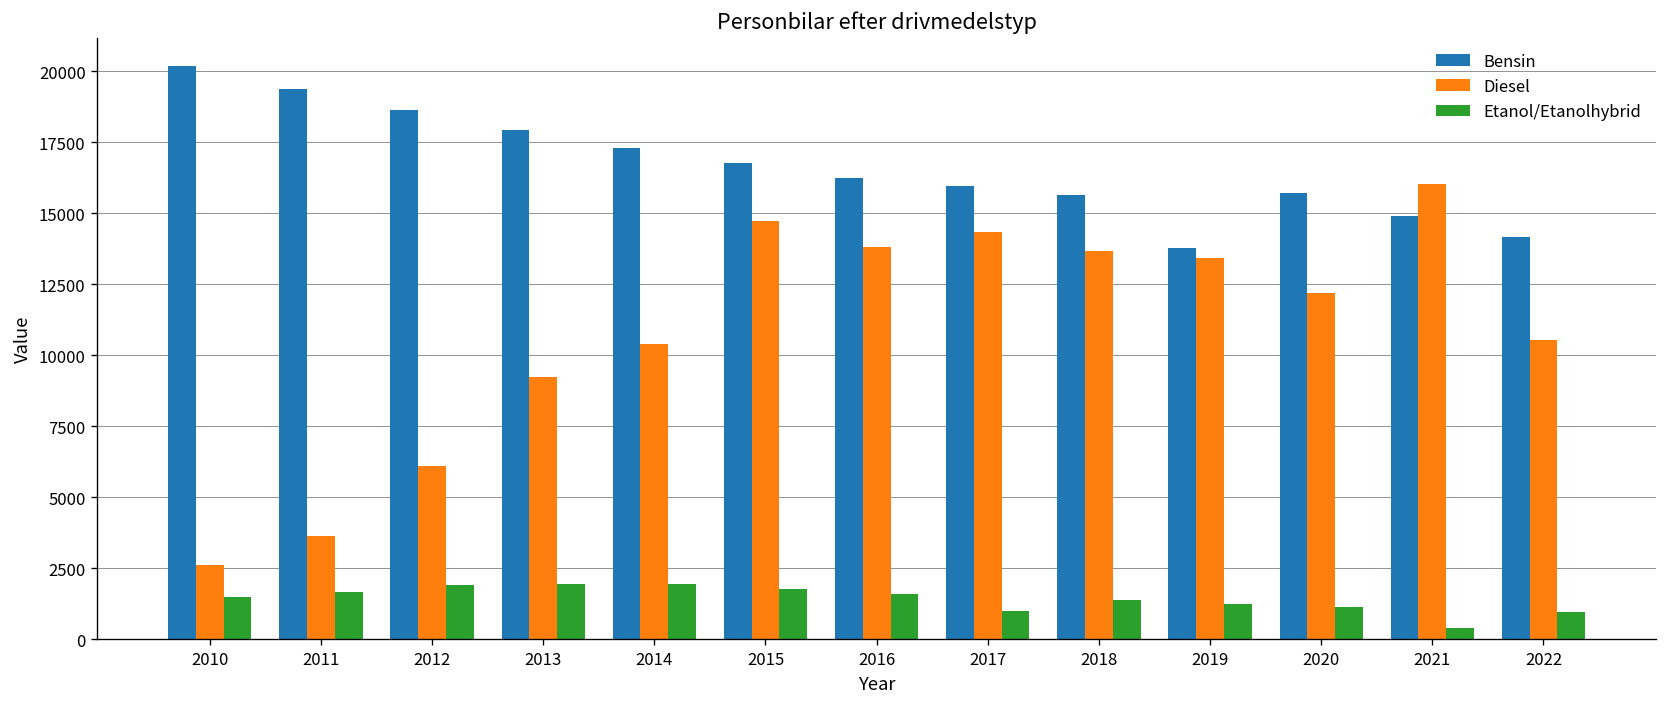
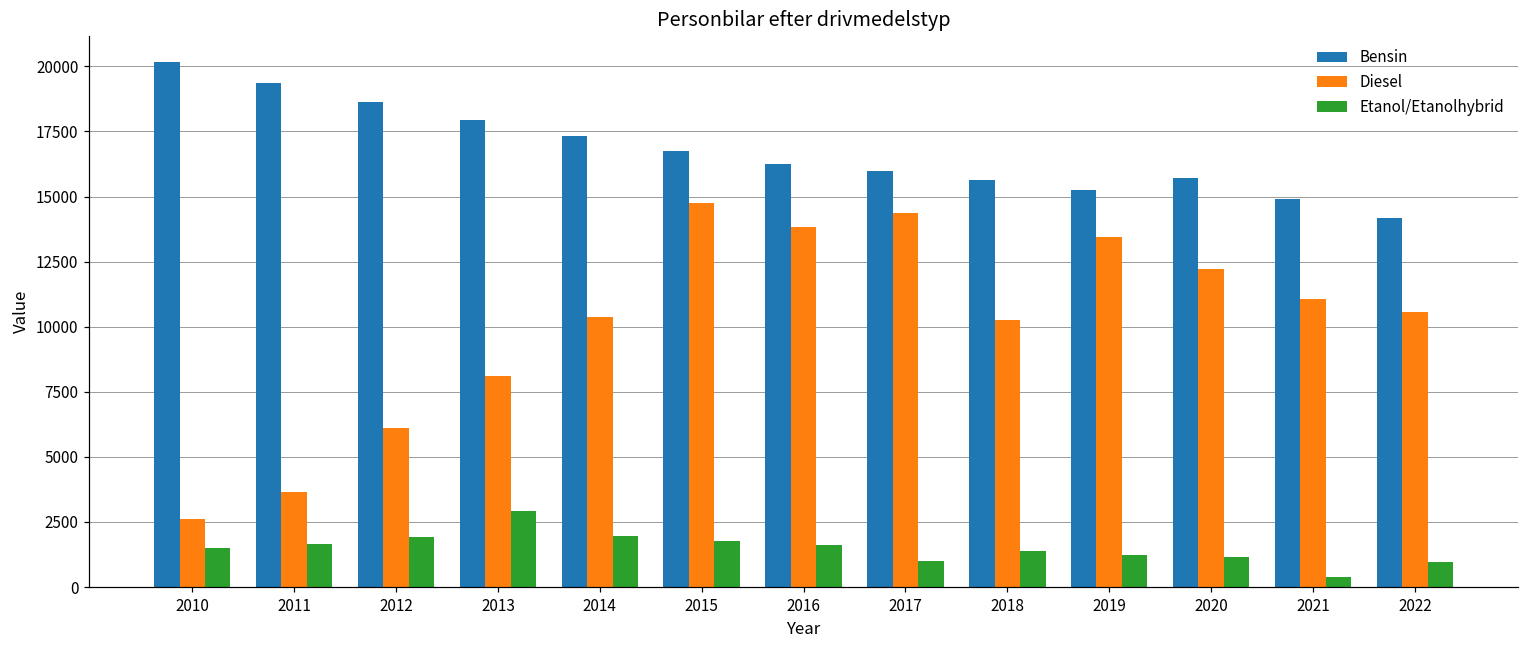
Diesel, 2013: 9200 -> 8100
Etanol/Etanolhybrid, 2013: 2000 -> 2900
Diesel, 2018: 13700 -> 10200
Bensin, 2019: 13800 -> 15200
Diesel, 2021: 16100 -> 11100
